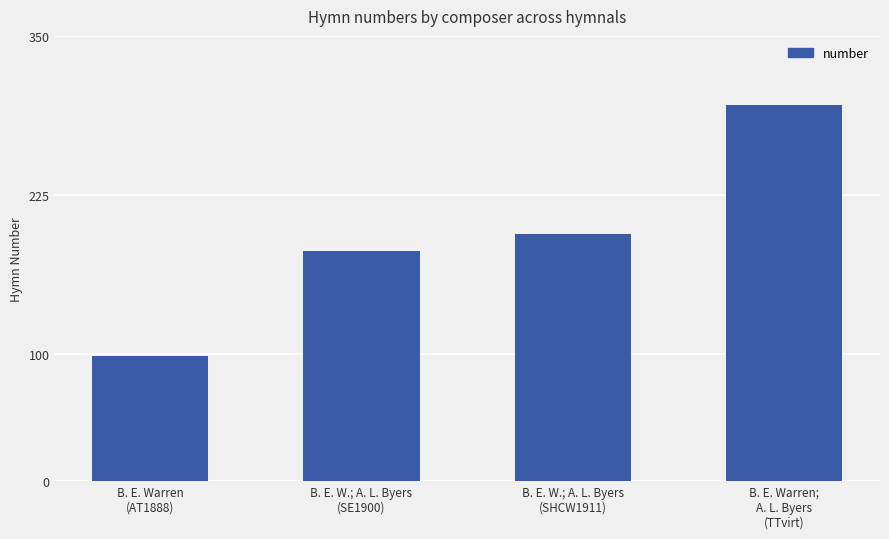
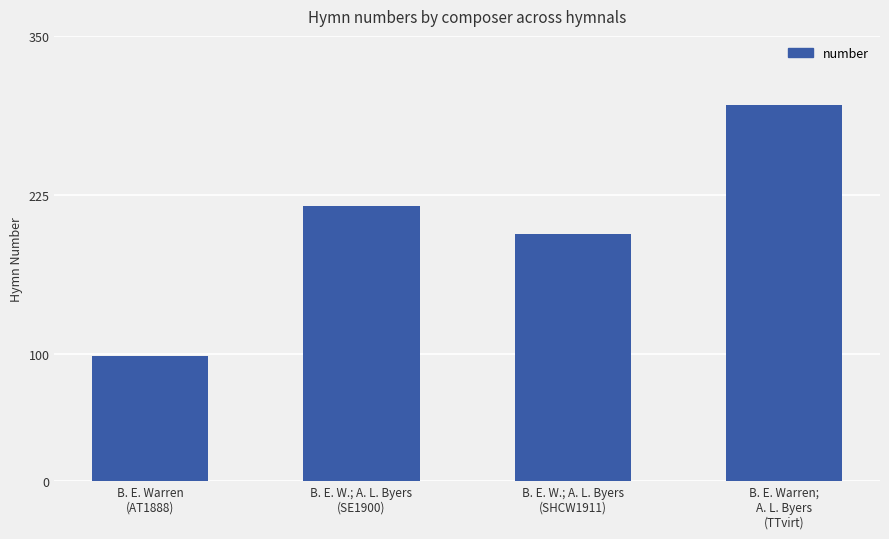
B. E. W.; A. L. Byers (SE1900): 181 -> 216
